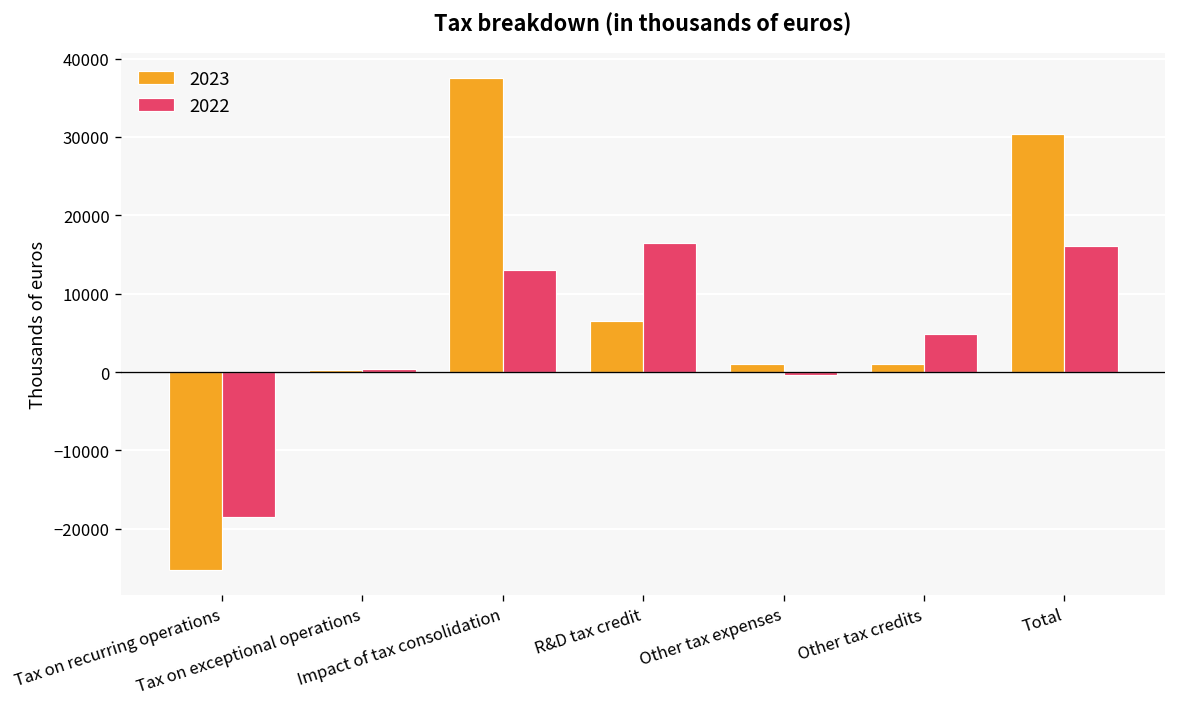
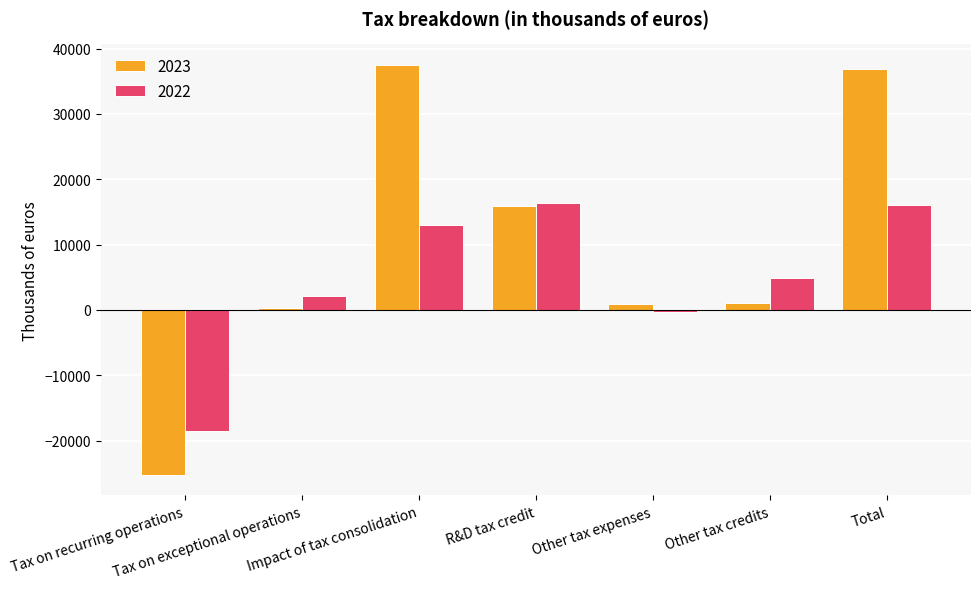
2022, Tax on exceptional operations: 0 -> 2000
2023, R&D tax credit: 7000 -> 16000
2023, Total: 30000 -> 37000
